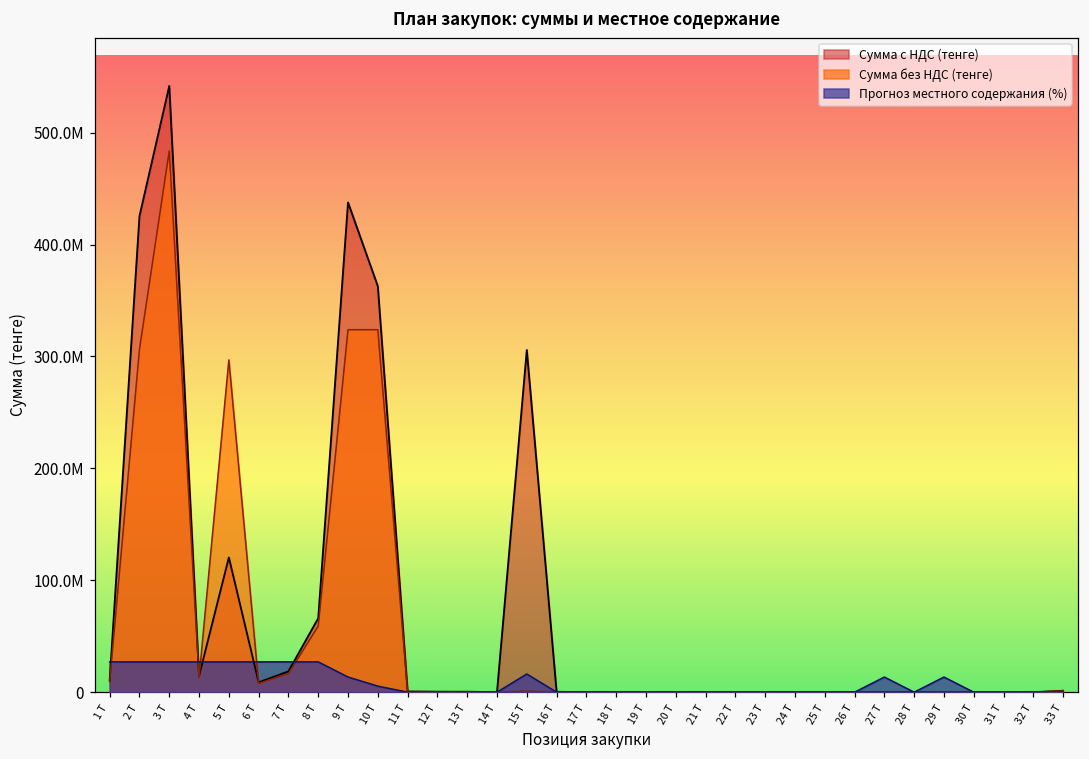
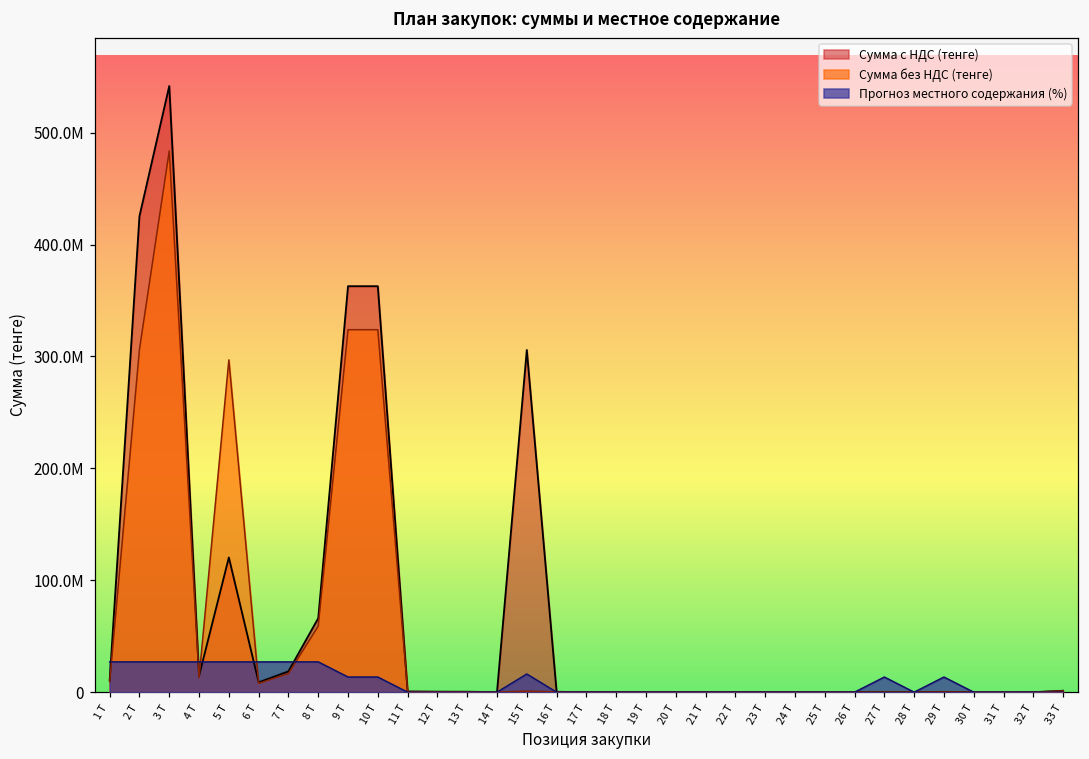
Сумма с НДС (тенге), 9 Т: 438000000 -> 363000000
Прогноз местного содержания (%), 10 Т: 5000000 -> 14000000
